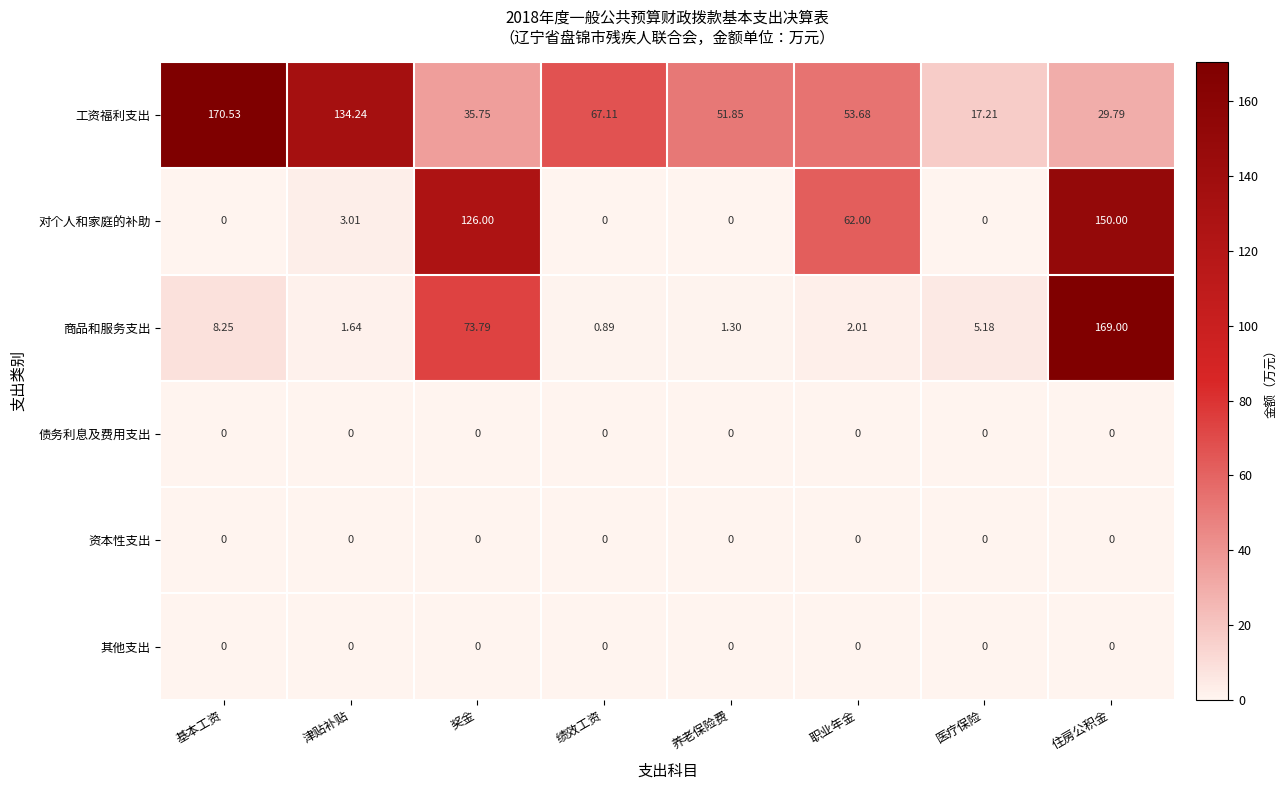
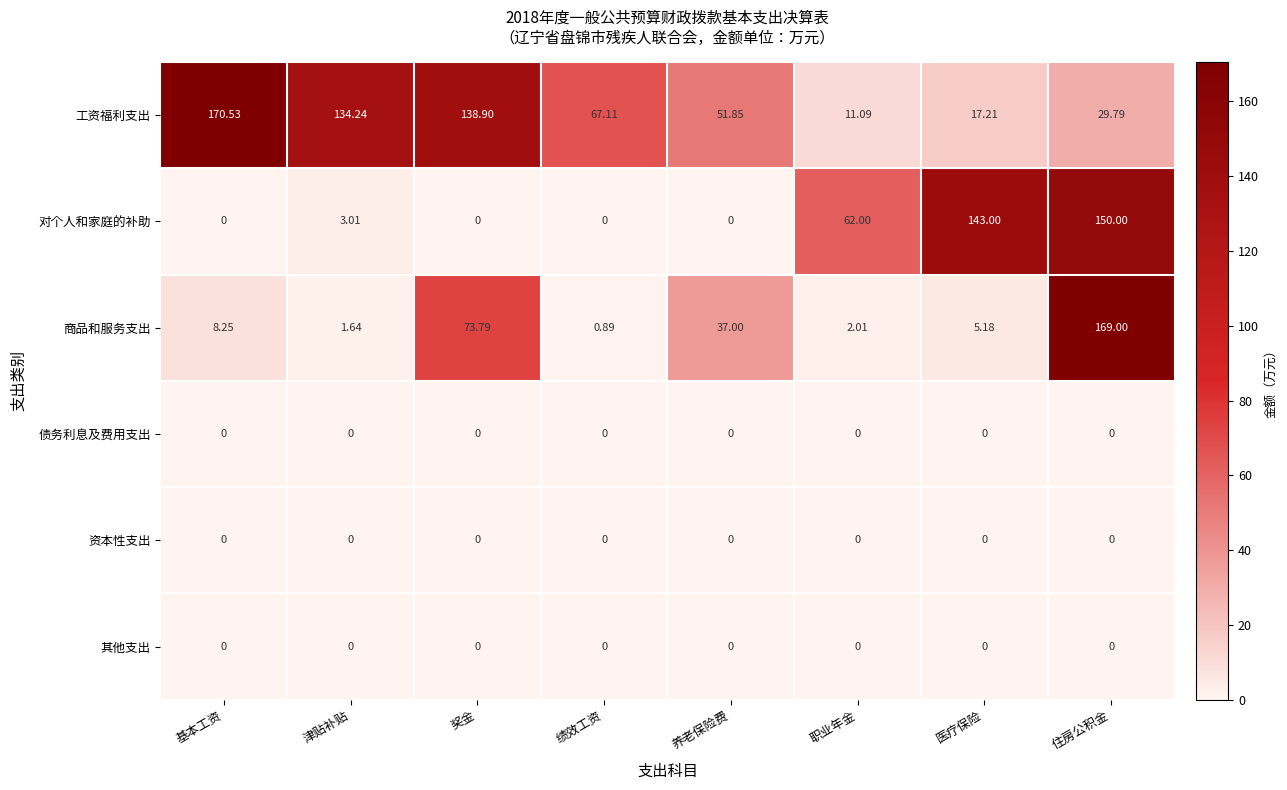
工资福利支出, 奖金: 35.75 -> 138.90
工资福利支出, 职业年金: 53.68 -> 11.09
对个人和家庭的补助, 奖金: 126.00 -> 0
对个人和家庭的补助, 医疗保险: 0 -> 143.00
商品和服务支出, 养老保险费: 1.30 -> 37.00
